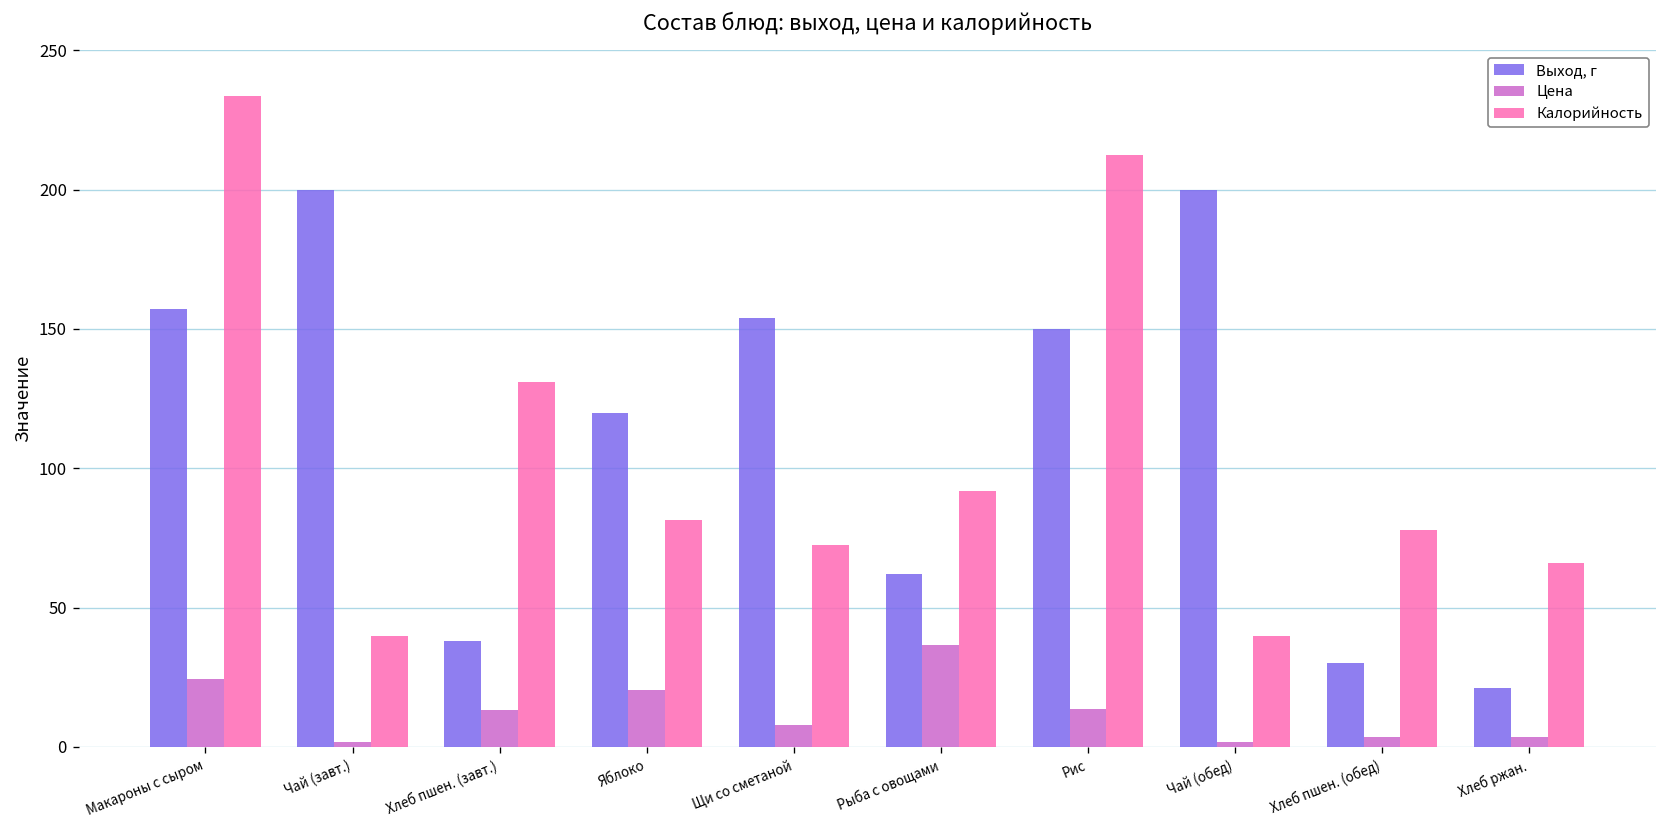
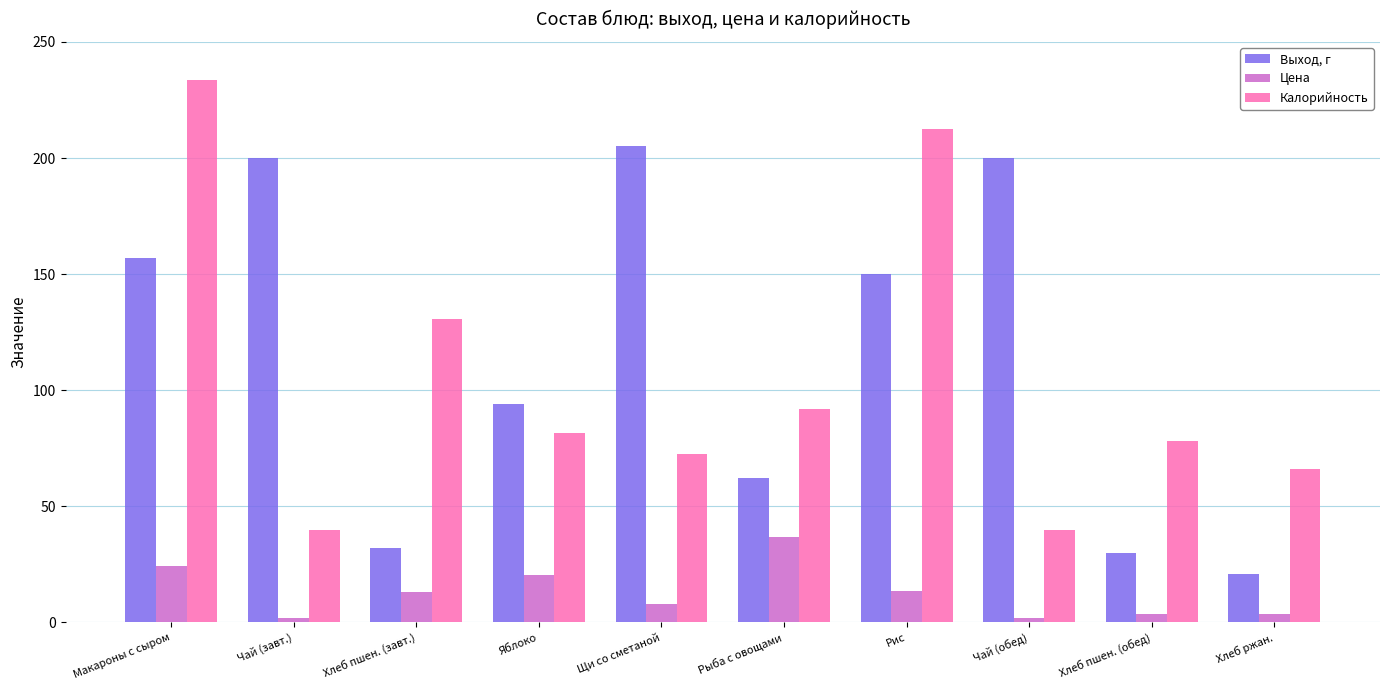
Выход, г, Хлеб пшен. (завт.): 38 -> 32
Выход, г, Яблоко: 120 -> 94
Выход, г, Щи со сметаной: 154 -> 205
